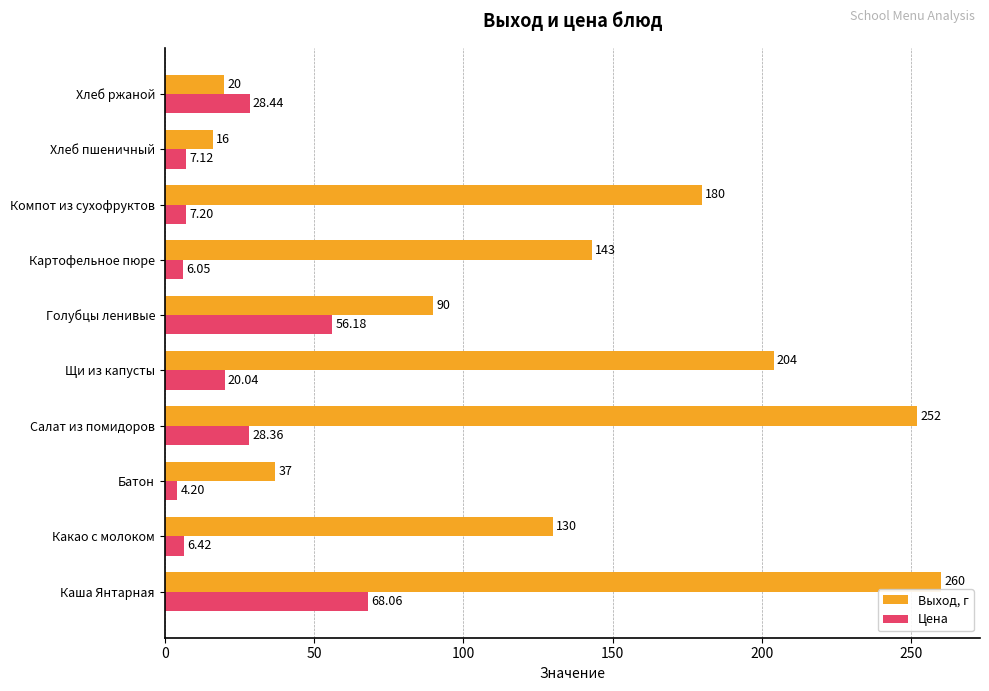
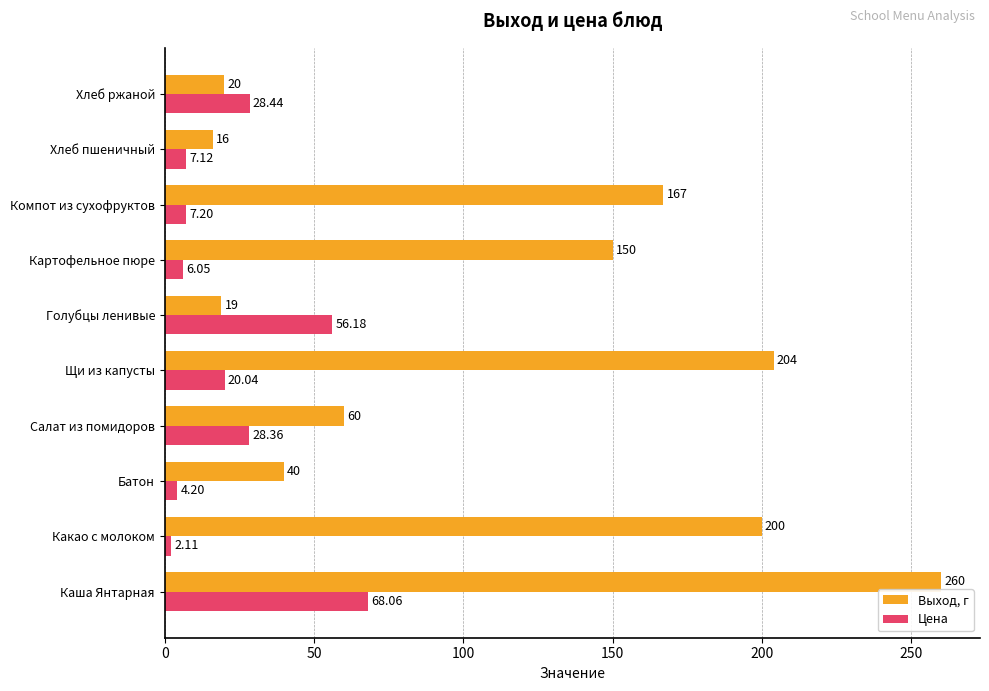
Выход, г, Компот из сухофруктов: 180 -> 167
Выход, г, Картофельное пюре: 143 -> 150
Выход, г, Голубцы ленивые: 90 -> 19
Выход, г, Салат из помидоров: 252 -> 60
Выход, г, Батон: 37 -> 40
Выход, г, Какао с молоком: 130 -> 200
Цена, Какао с молоком: 6.42 -> 2.11
